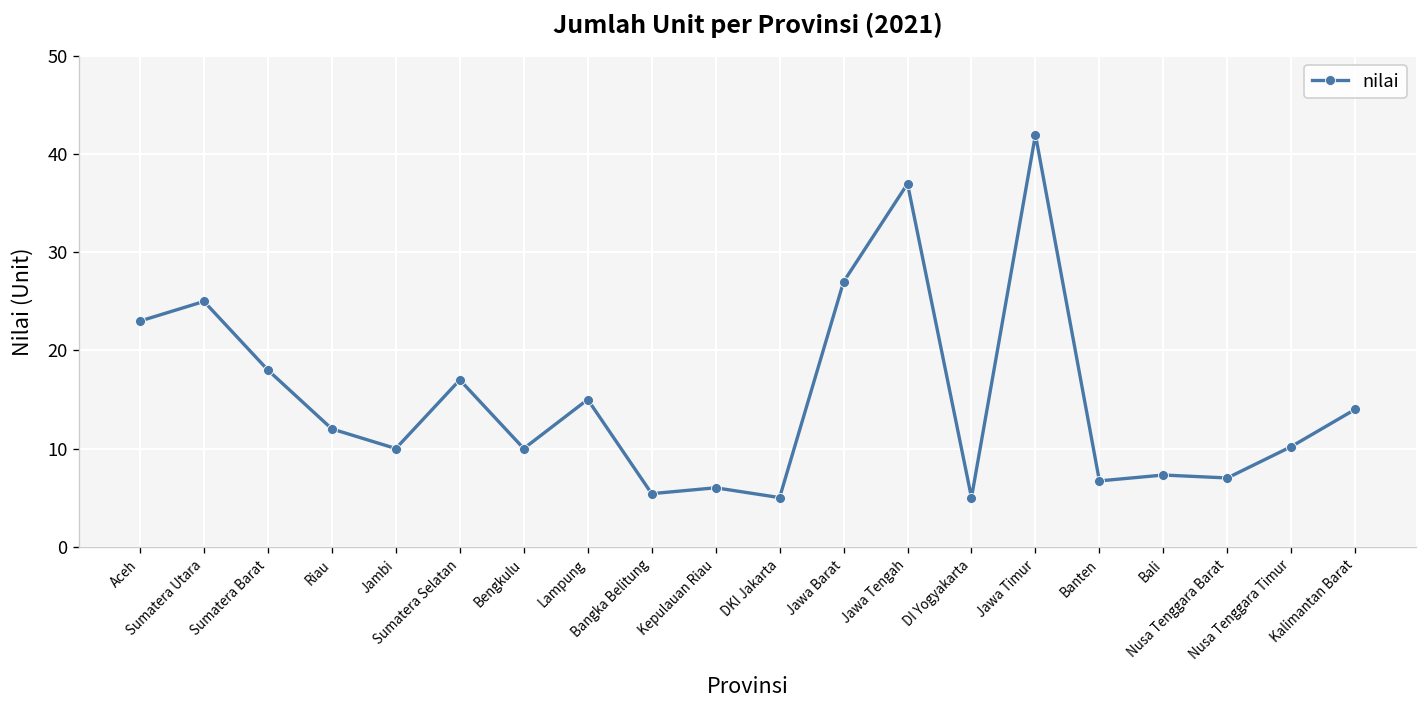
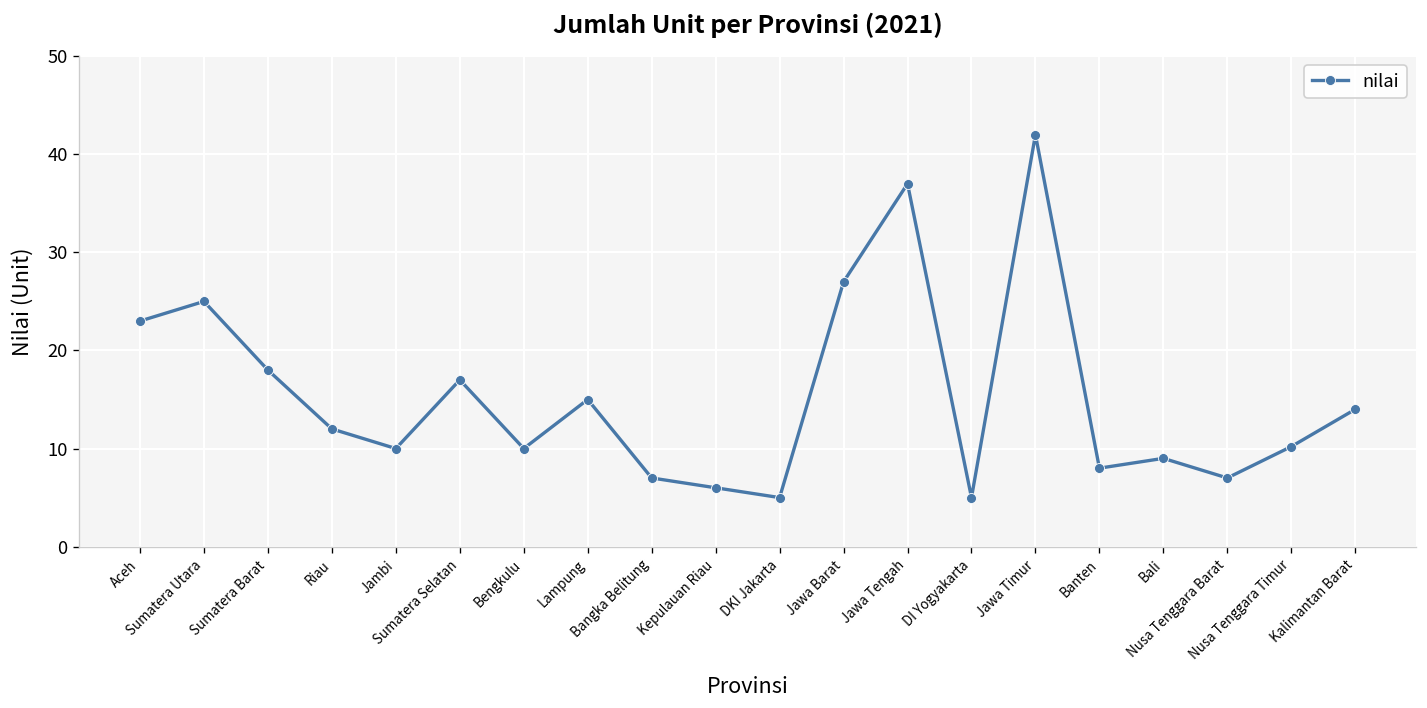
Bangka Belitung: 5 -> 7
Banten: 7 -> 8
Bali: 7 -> 9
